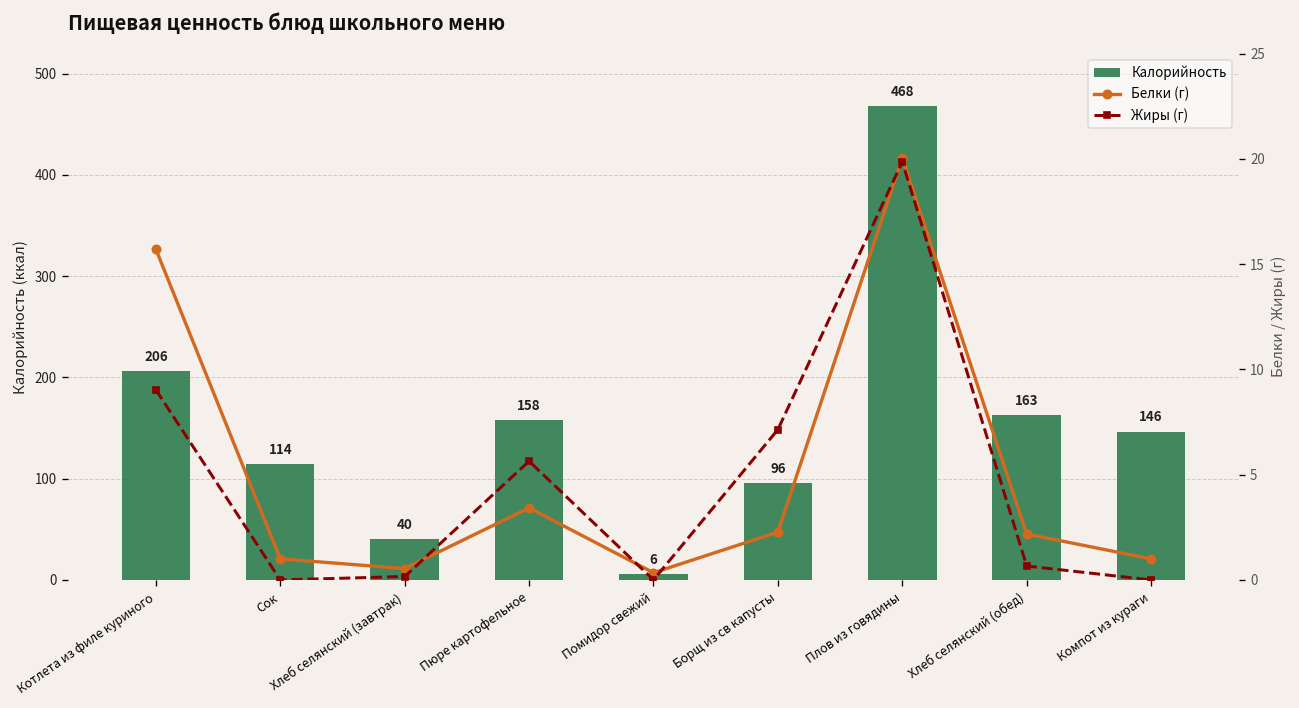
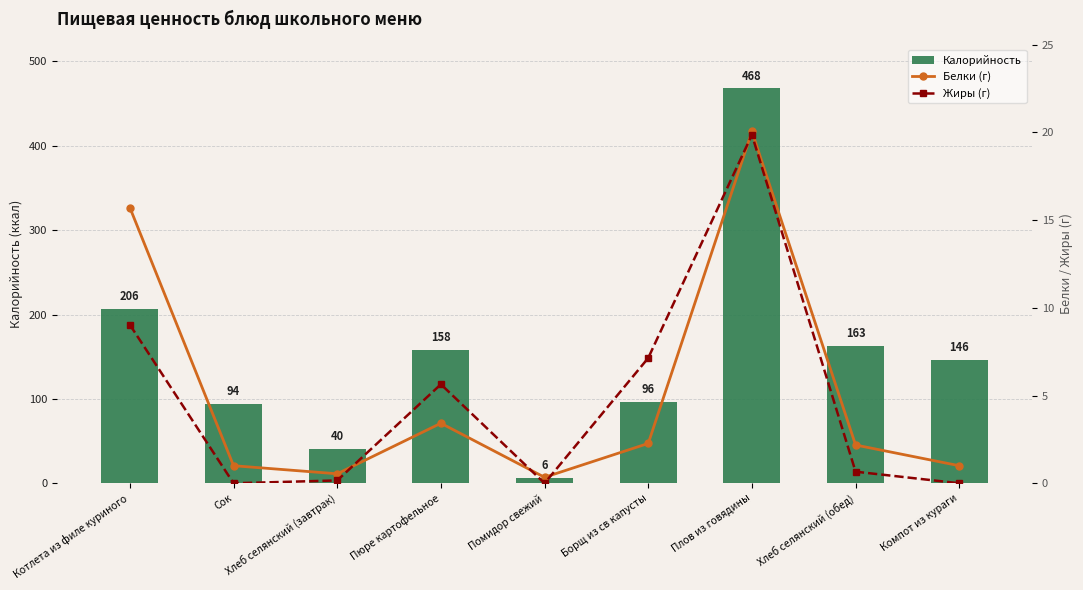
Калорийность, Сок: 114 -> 94
